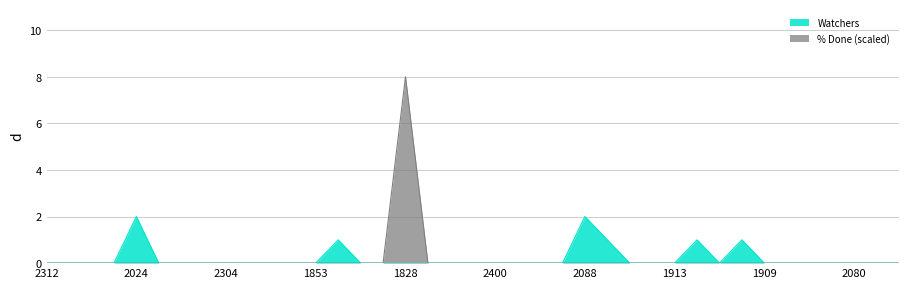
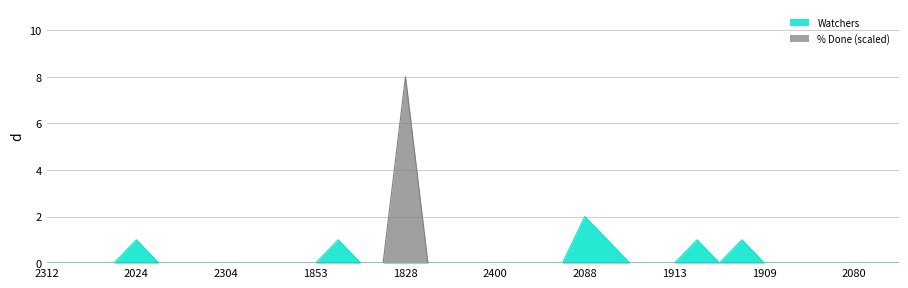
Watchers, 2024: 2 -> 1
